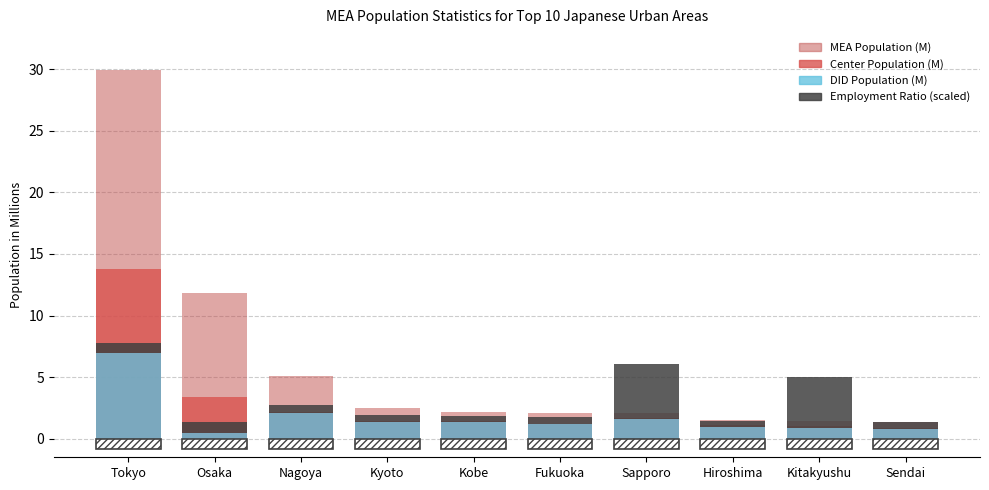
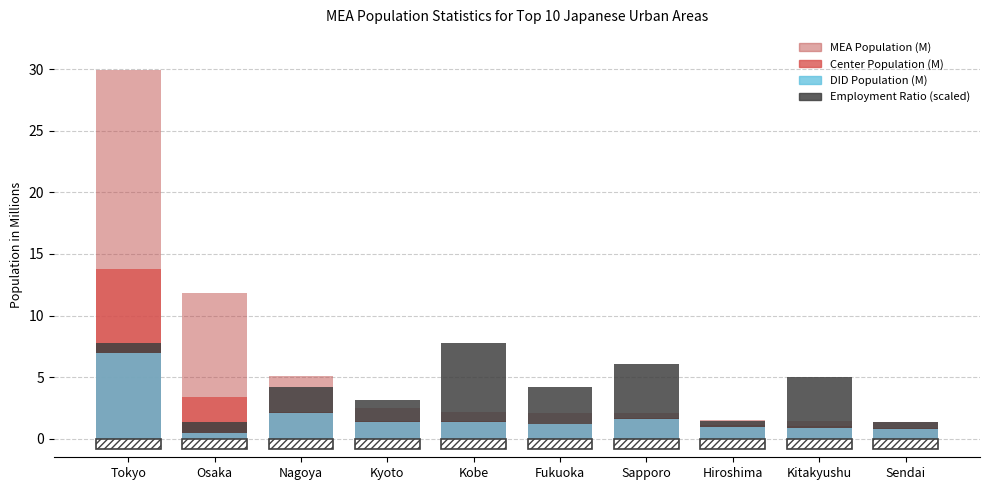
Employment Ratio (scaled), Nagoya: 0.6 -> 2.1
Employment Ratio (scaled), Kyoto: 0.6 -> 1.8
Employment Ratio (scaled), Kobe: 0.5 -> 6.4
Employment Ratio (scaled), Fukuoka: 0.6 -> 3.1
